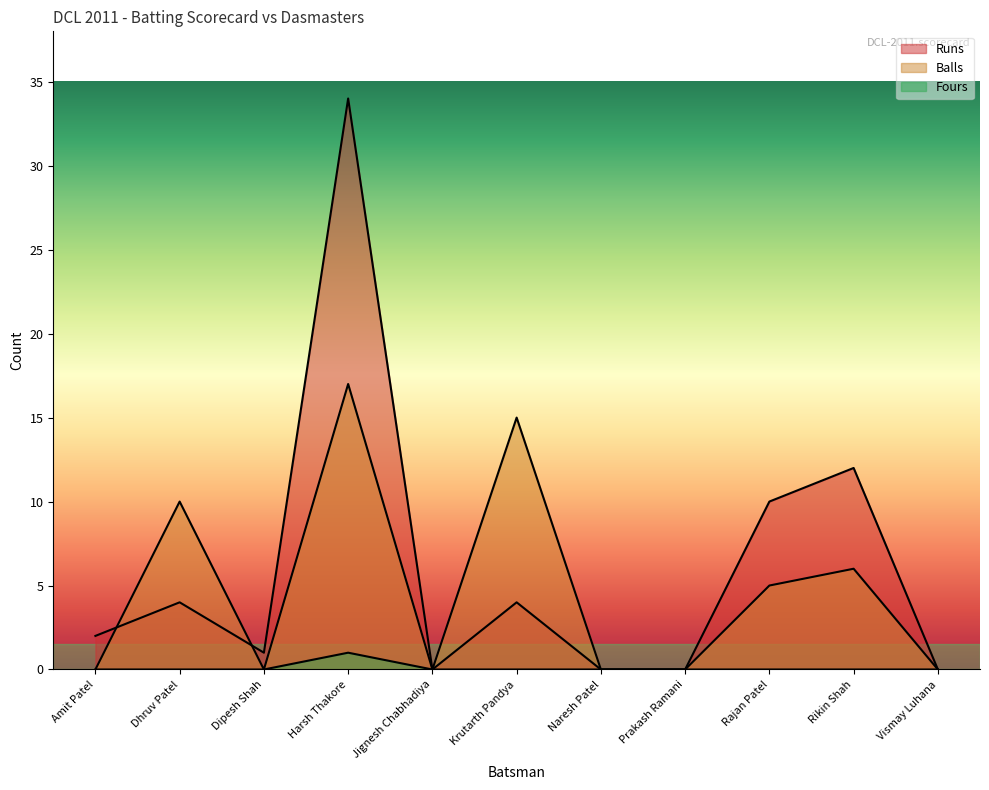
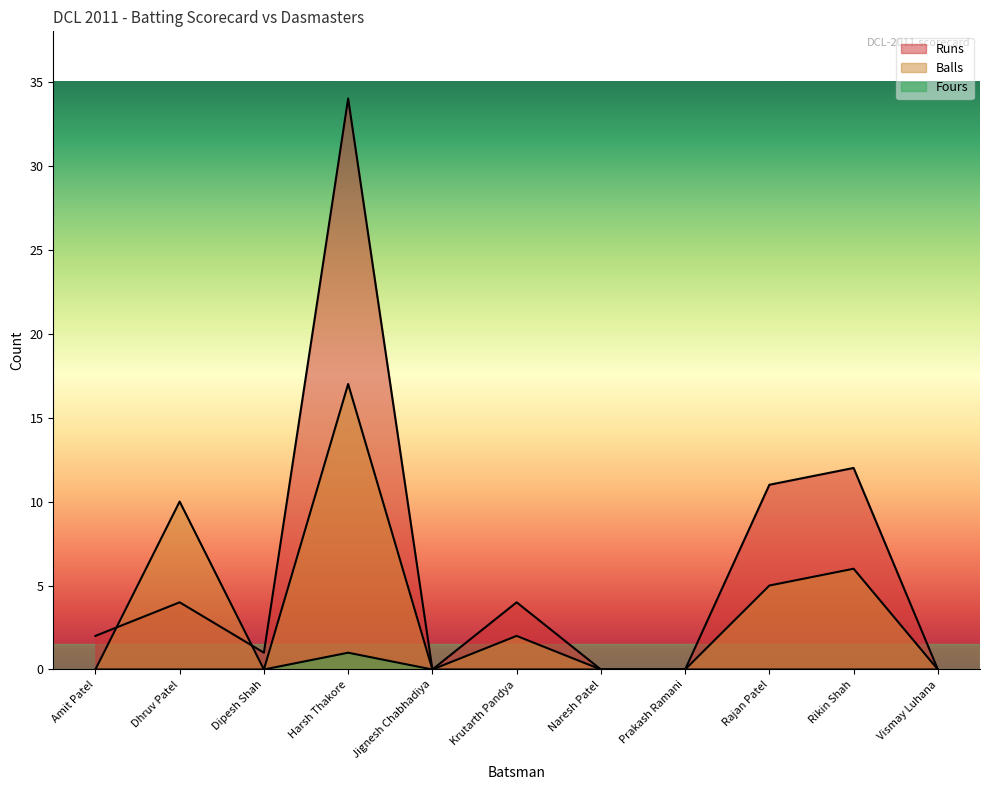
Balls, Krutarth Pandya: 15 -> 2
Runs, Rajan Patel: 10 -> 11
